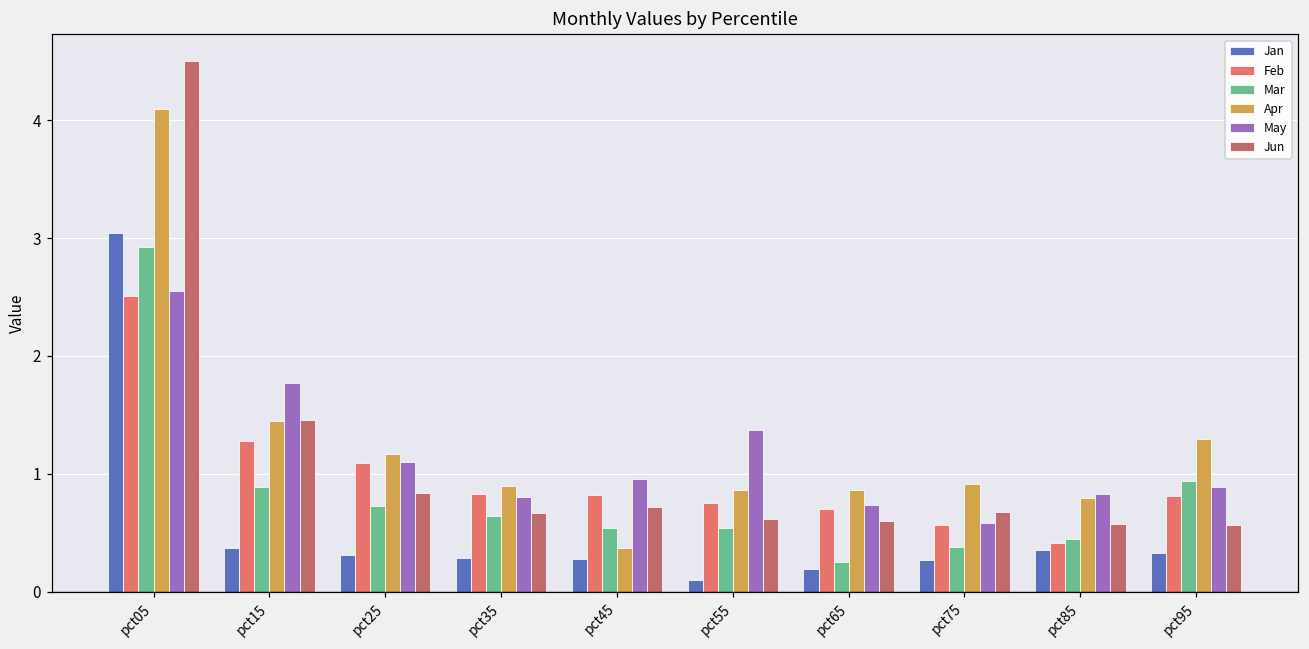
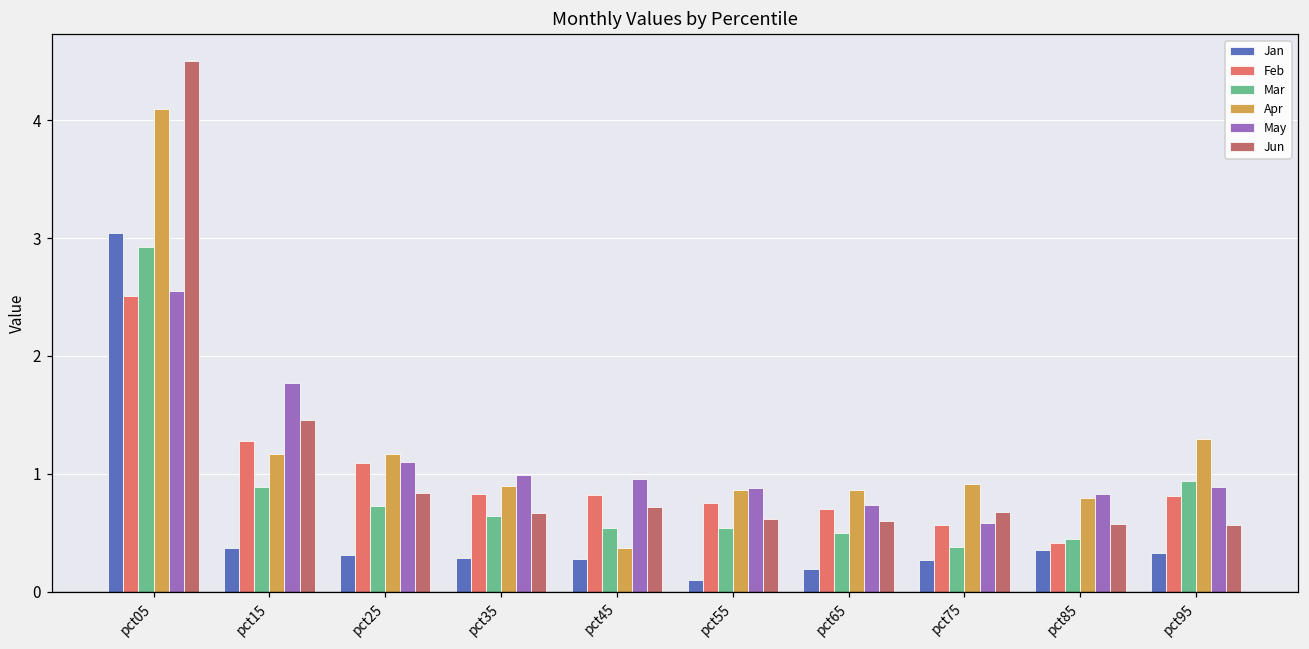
Apr, pct15: 1.45 -> 1.17
May, pct35: 0.80 -> 0.99
May, pct55: 1.38 -> 0.88
Mar, pct65: 0.25 -> 0.50
